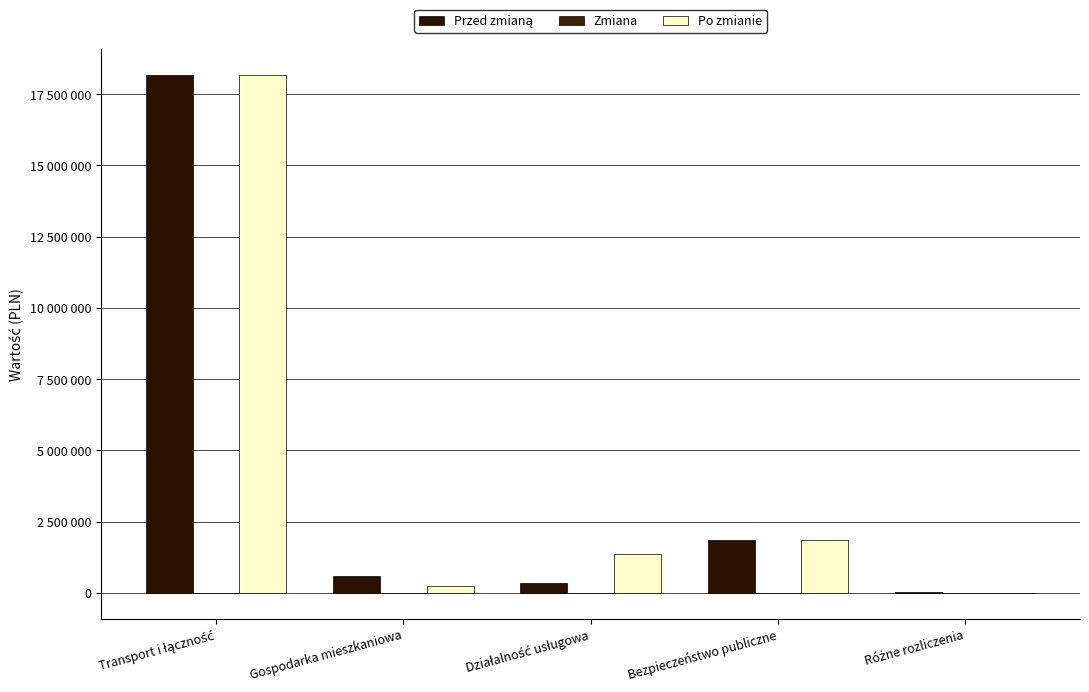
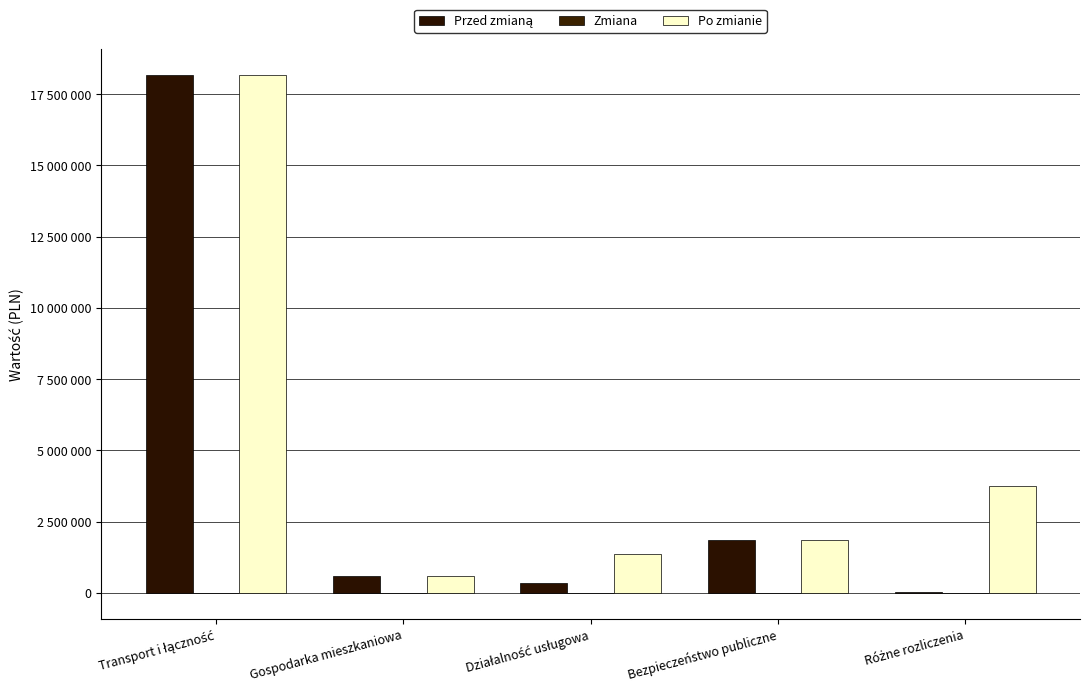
Po zmianie, Gospodarka mieszkaniowa: 300000 -> 600000
Po zmianie, Różne rozliczenia: 0 -> 3800000
